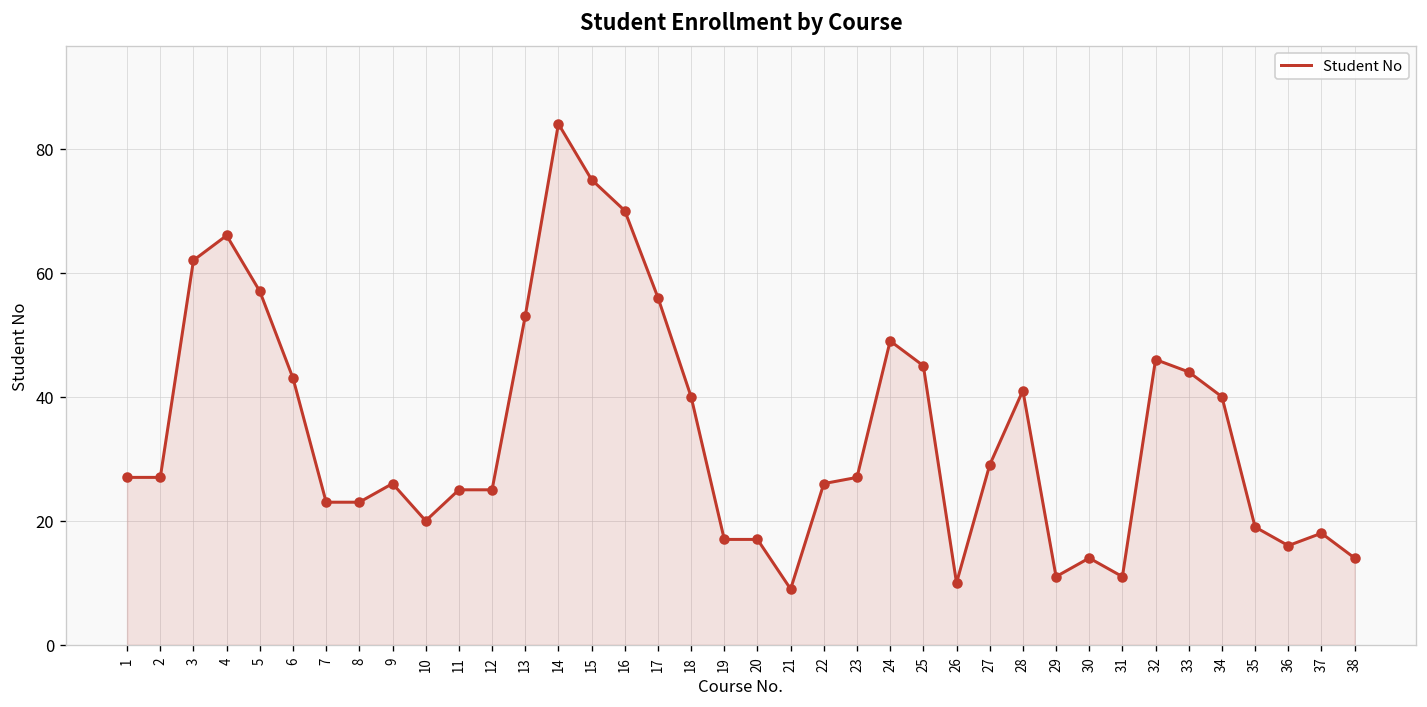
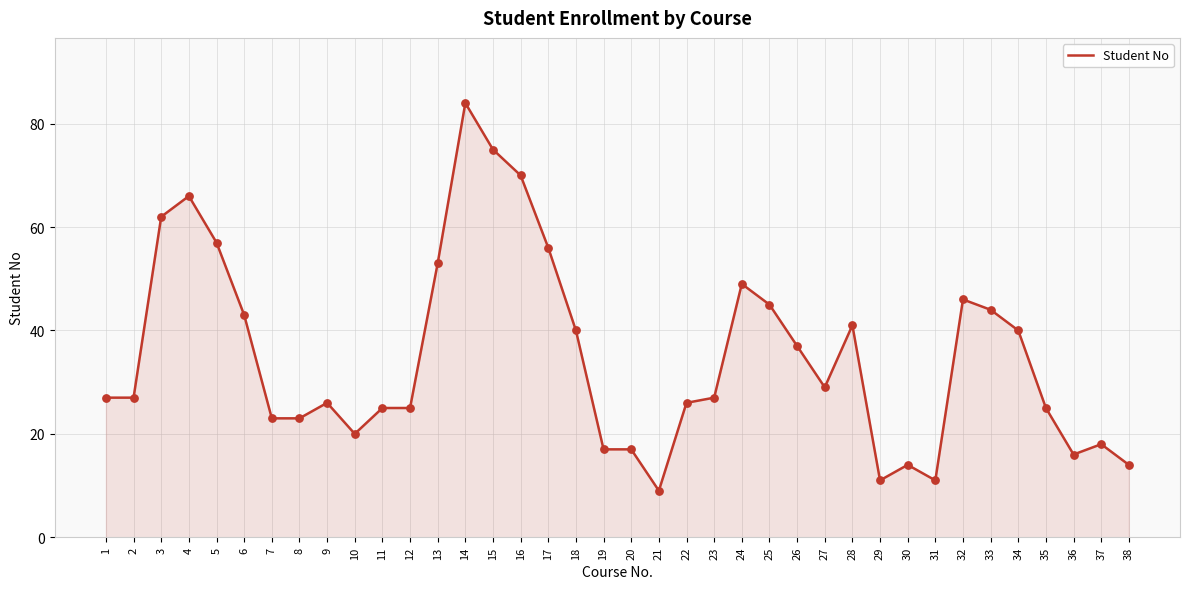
26: 10 -> 37
35: 19 -> 25
